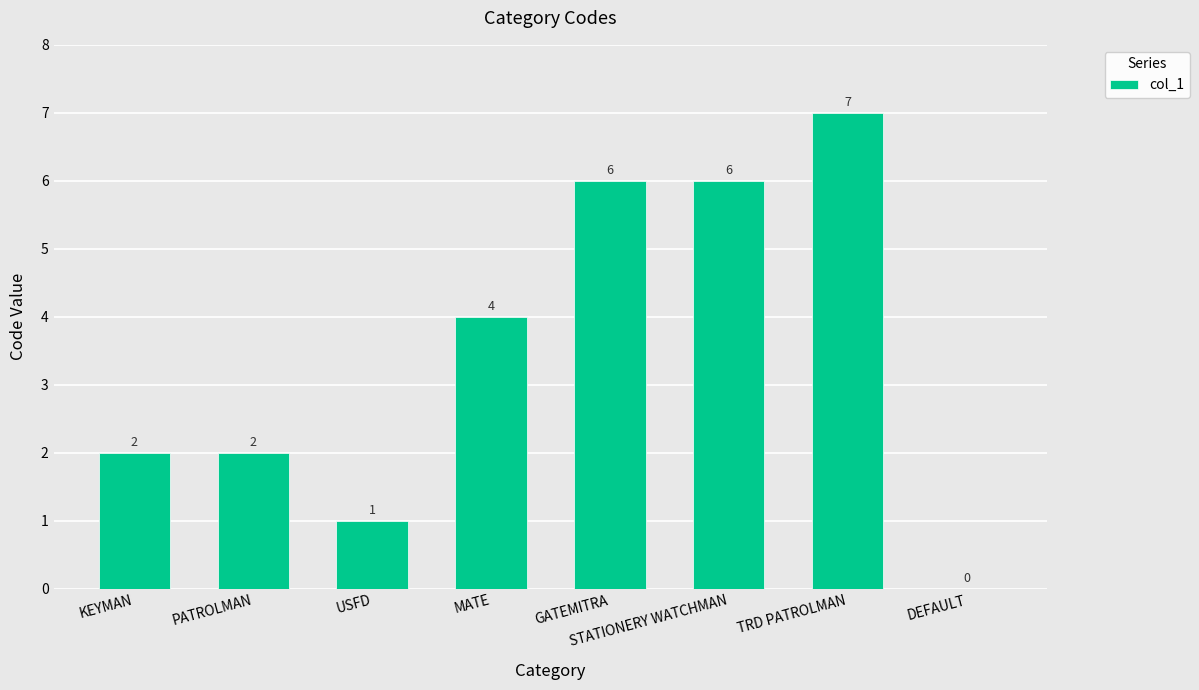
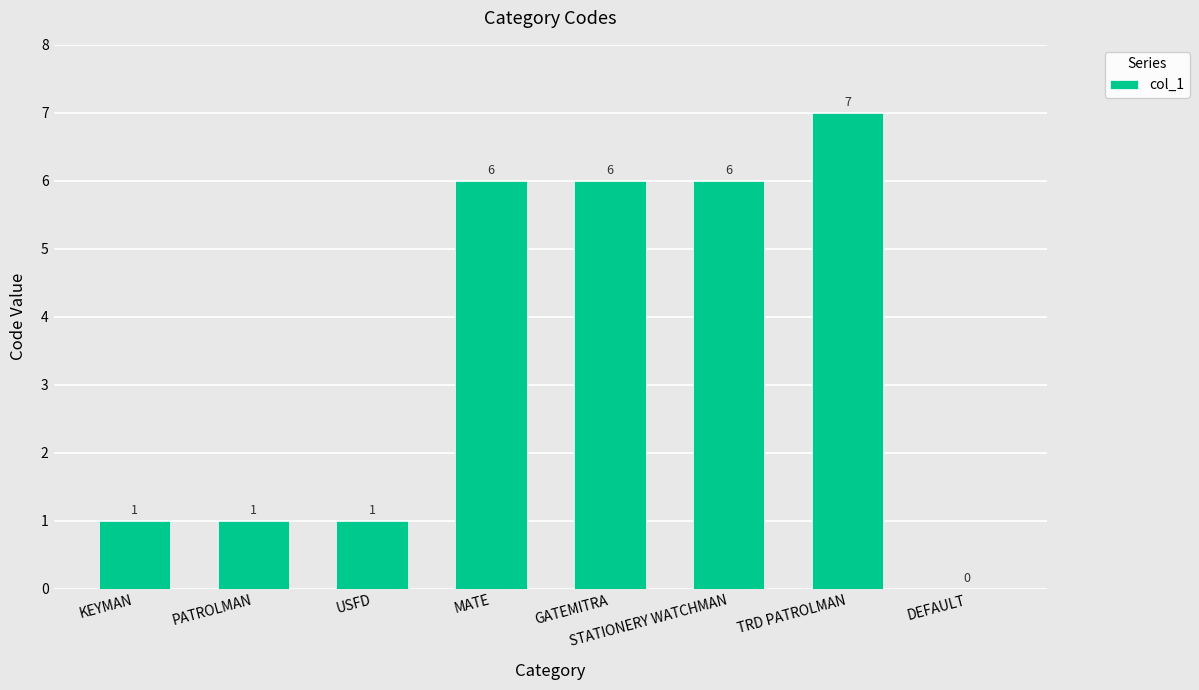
KEYMAN: 2 -> 1
PATROLMAN: 2 -> 1
MATE: 4 -> 6
